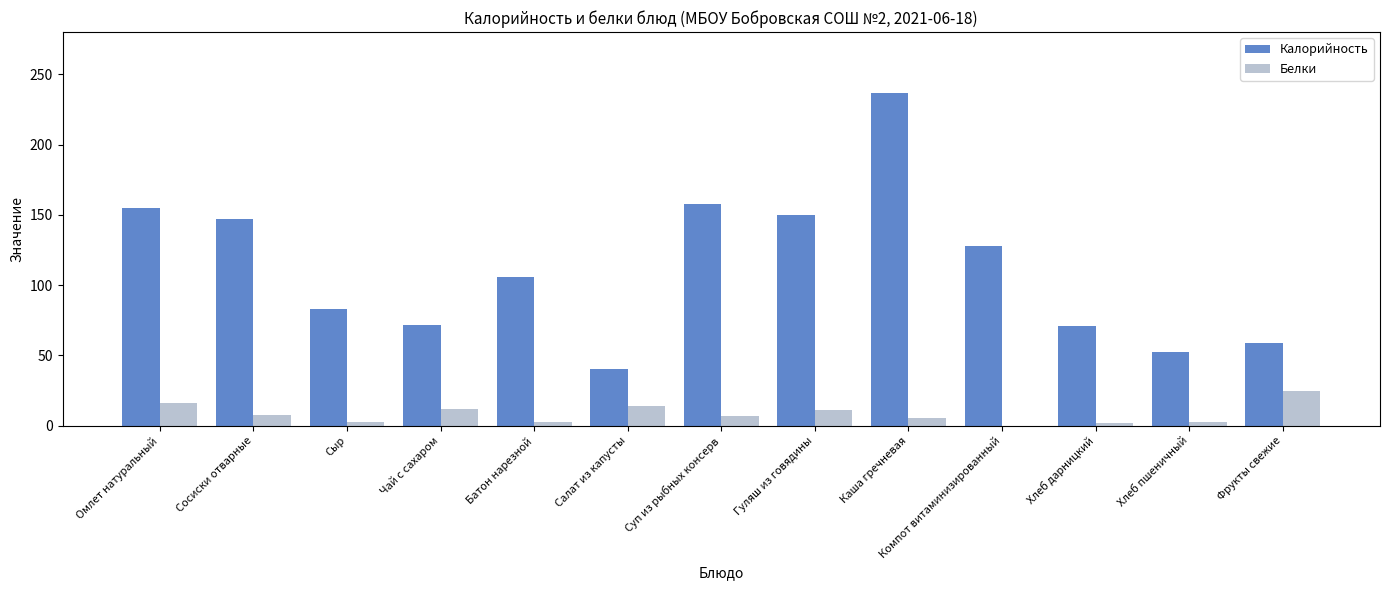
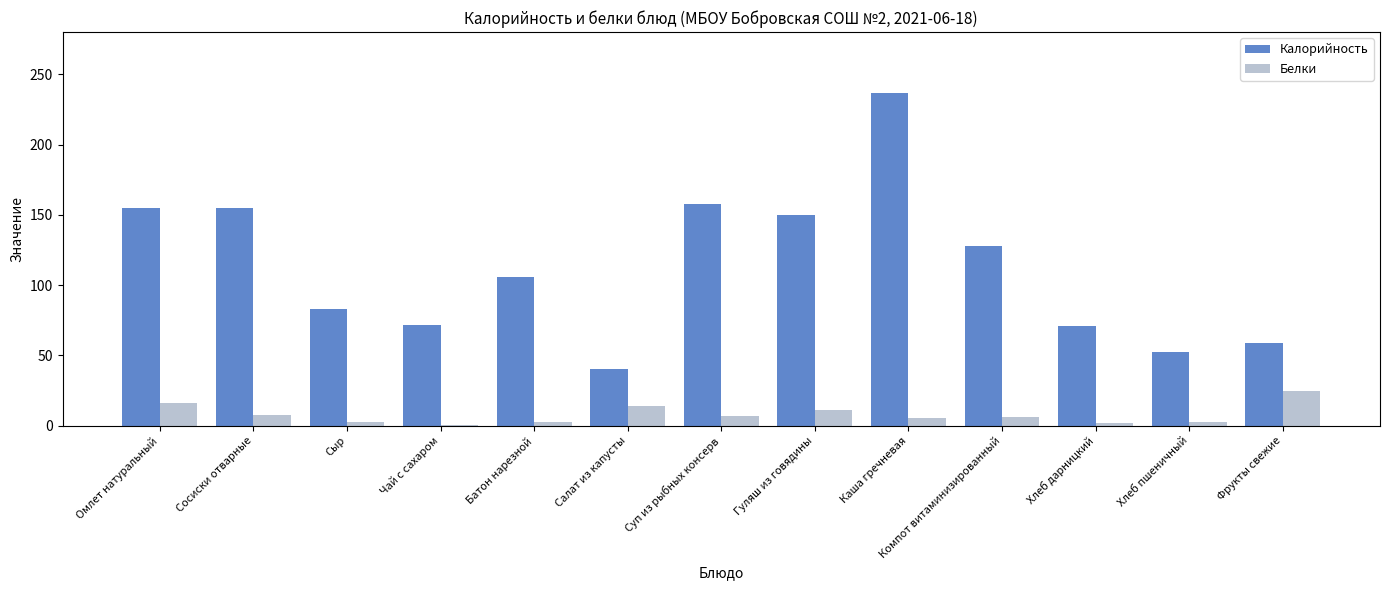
Калорийность, Сосиски отварные: 147 -> 155
Белки, Чай с сахаром: 12 -> 0
Белки, Компот витаминизированный: 0 -> 7
